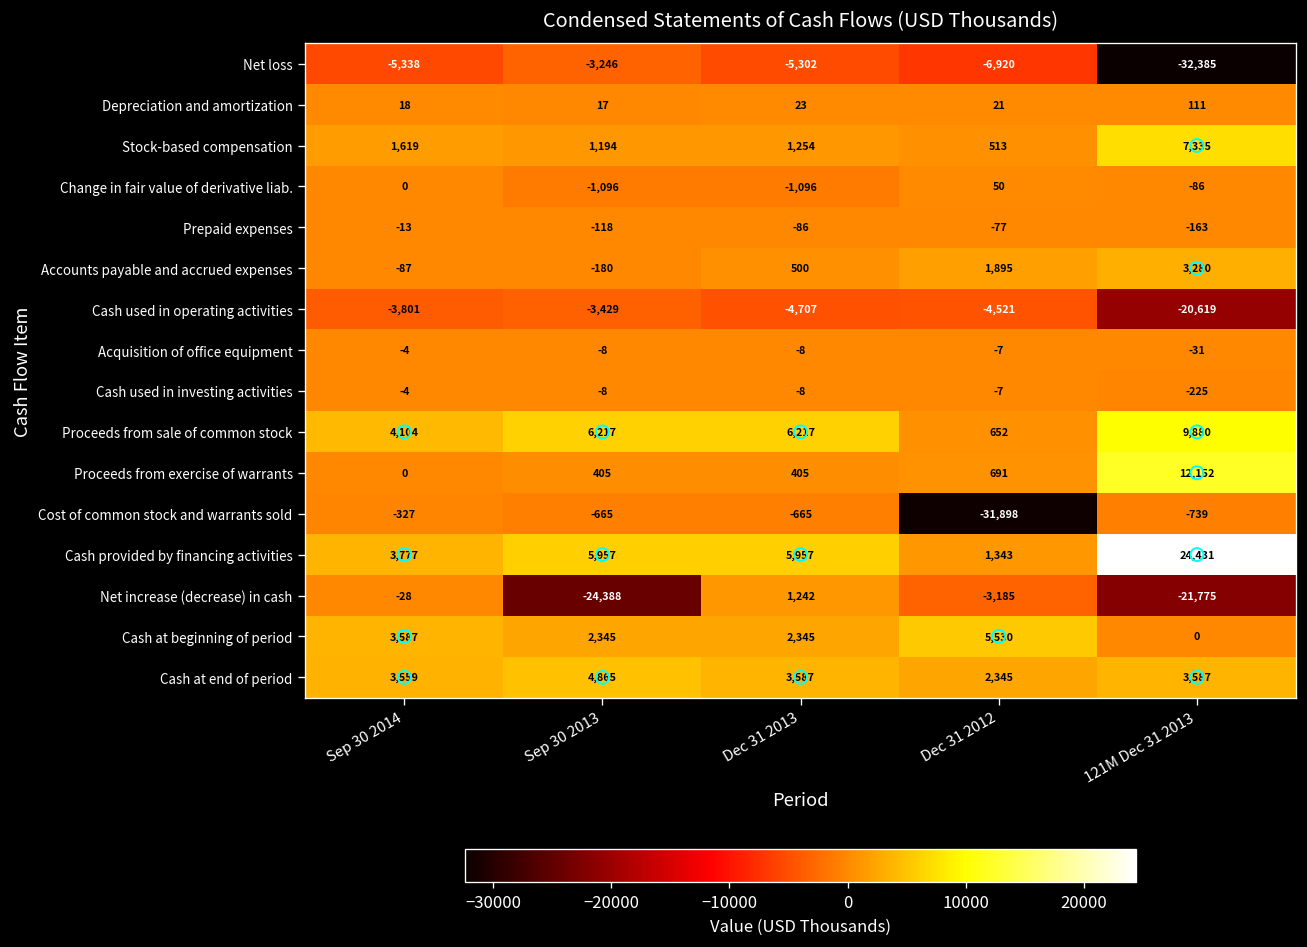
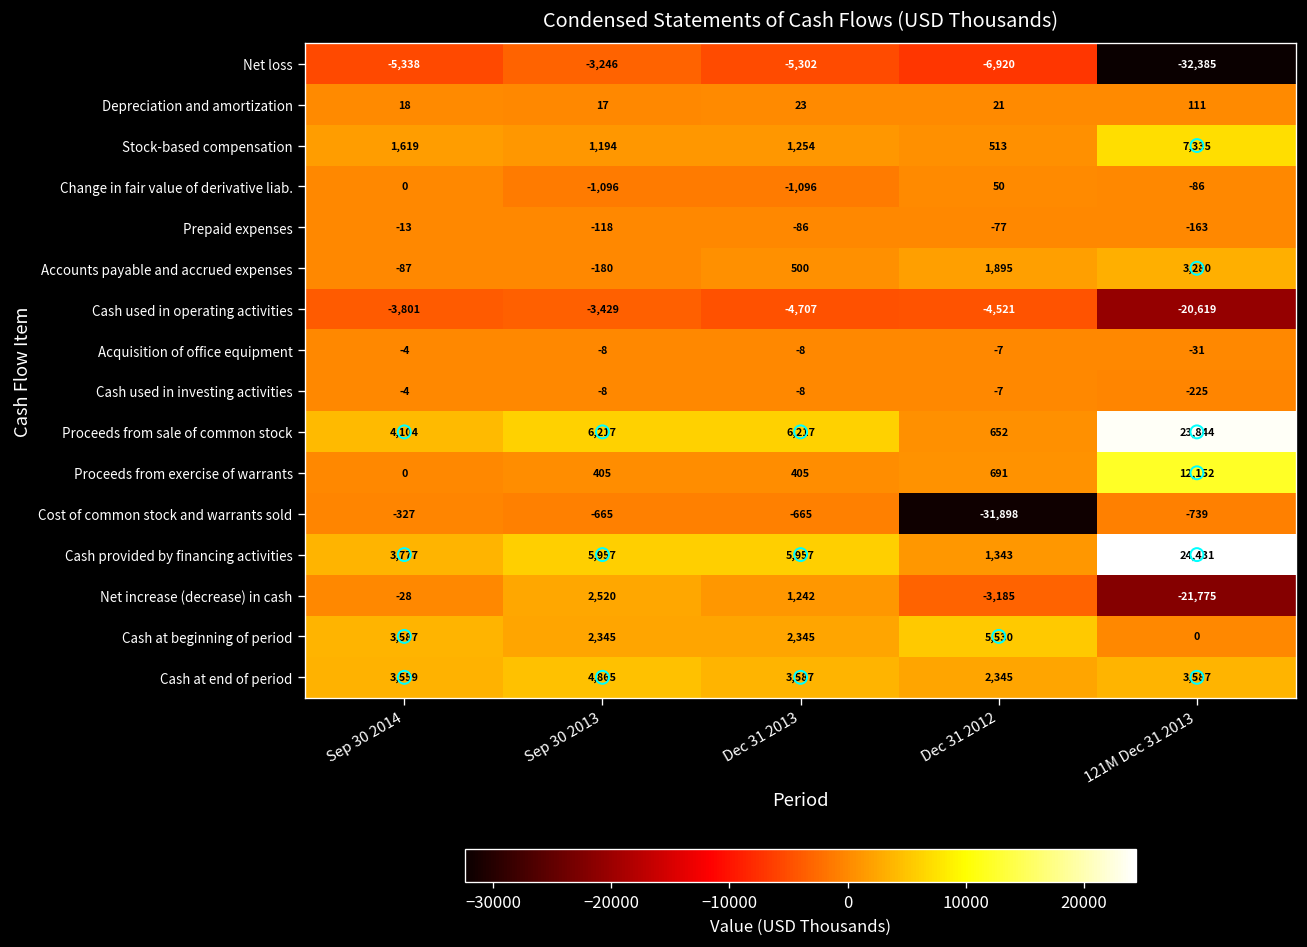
Proceeds from sale of common stock, 121M Dec 31 2013: 9,880 -> 23,844
Net increase (decrease) in cash, Sep 30 2013: -24,388 -> 2,520
